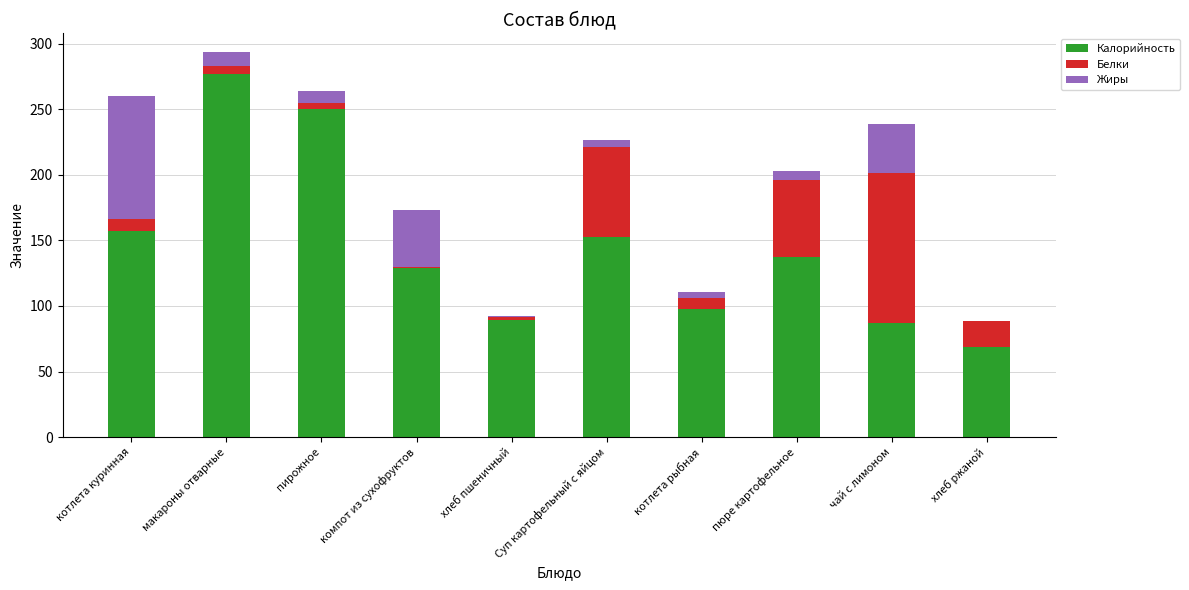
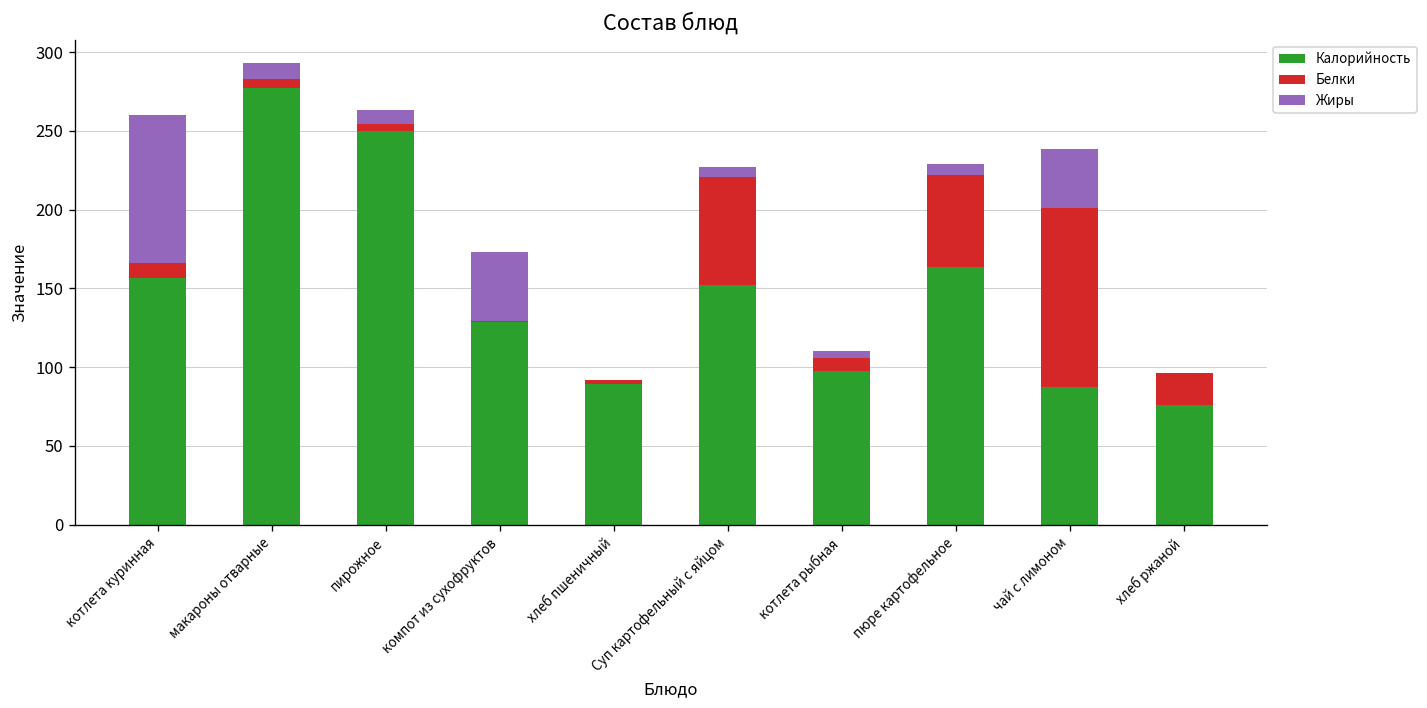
Калорийность, пюре картофельное: 138 -> 164
Калорийность, хлеб ржаной: 68 -> 76
